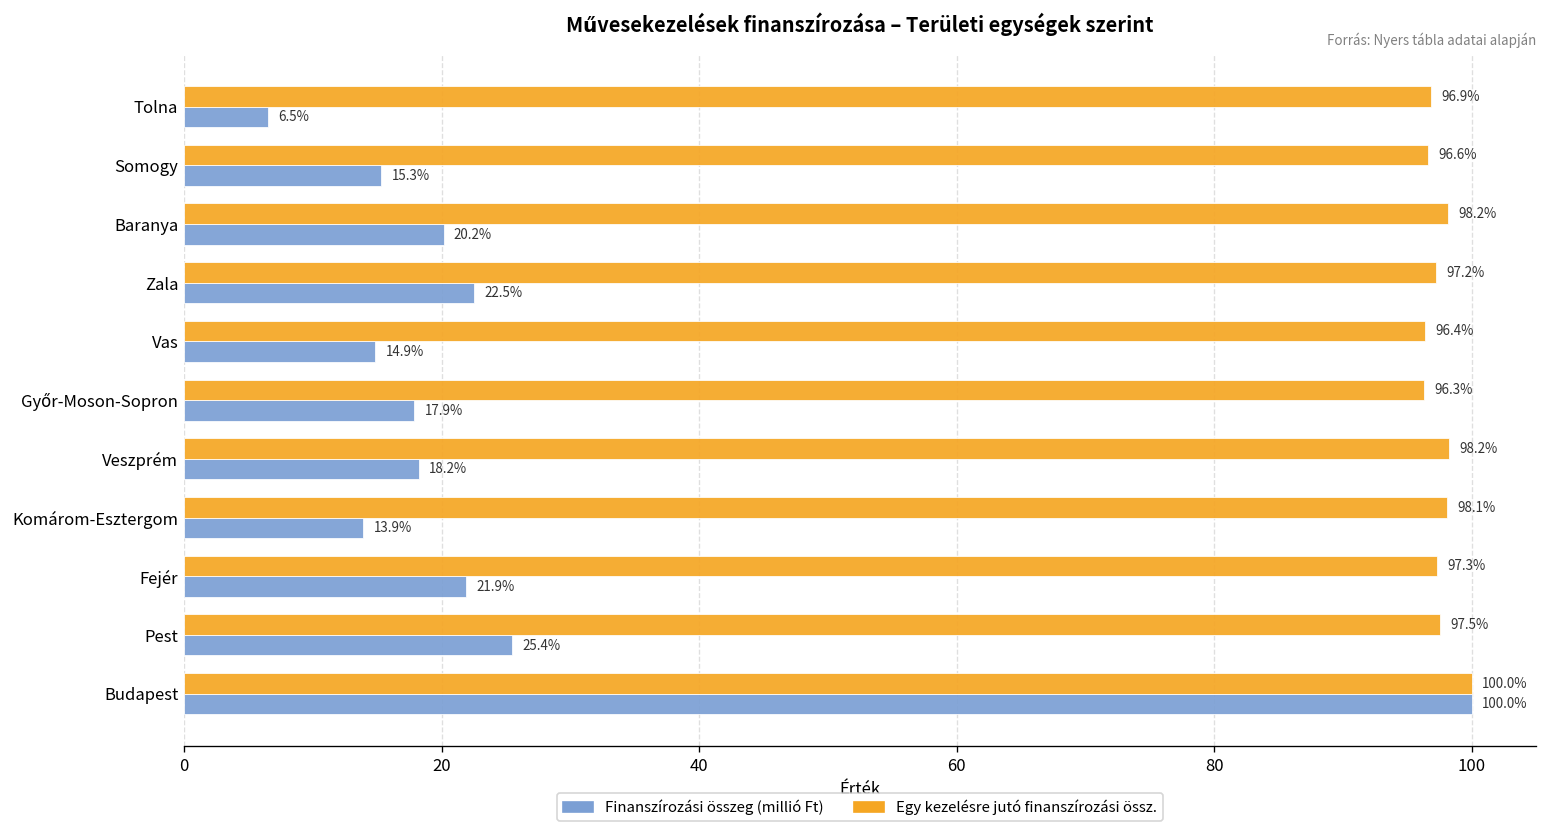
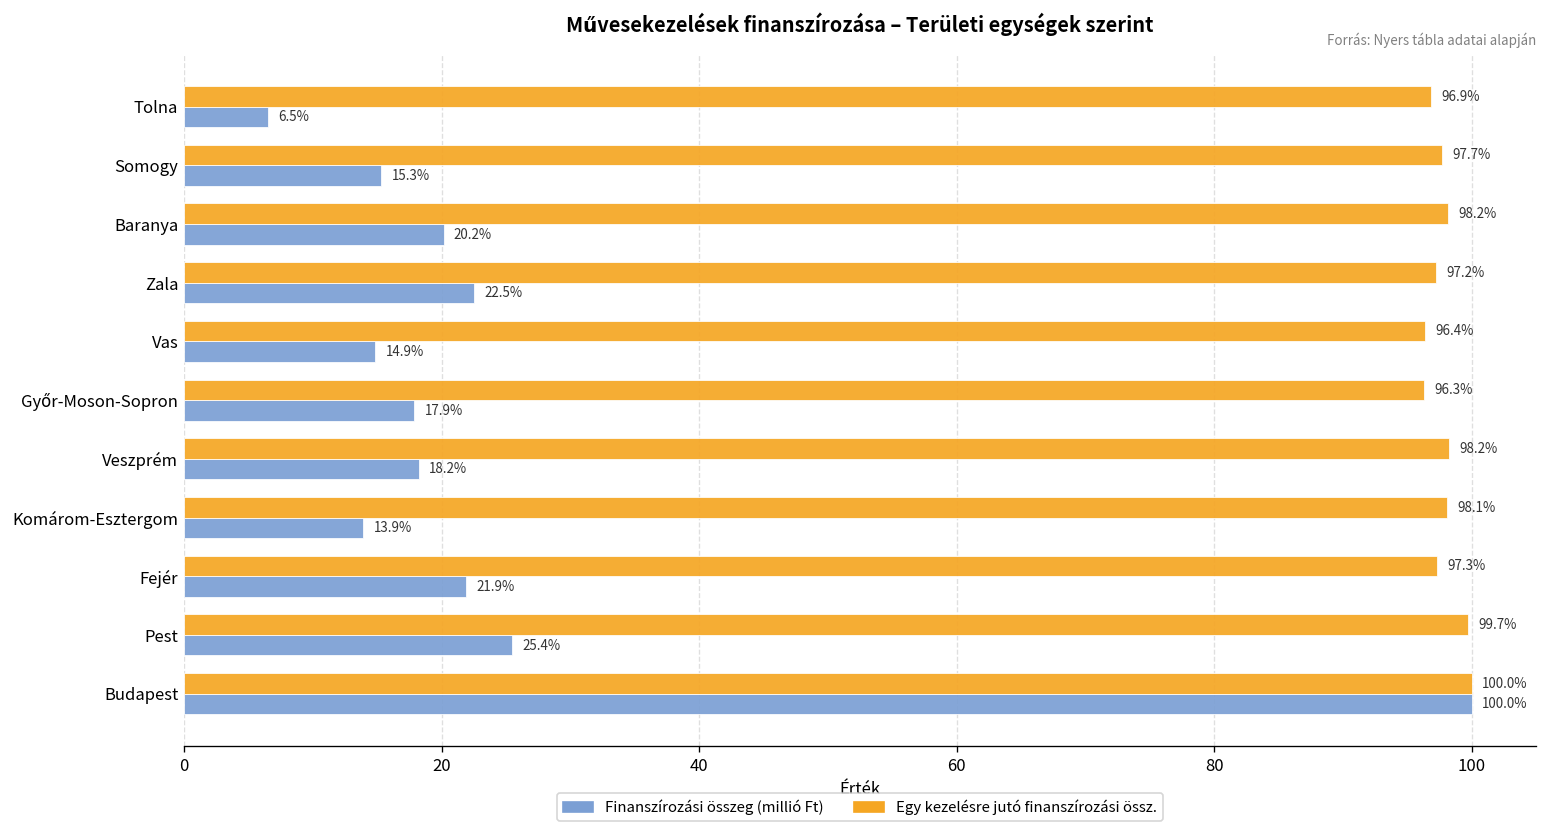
Egy kezelésre jutó finanszírozási össz., Somogy: 96.6% -> 97.7%
Egy kezelésre jutó finanszírozási össz., Pest: 97.5% -> 99.7%
